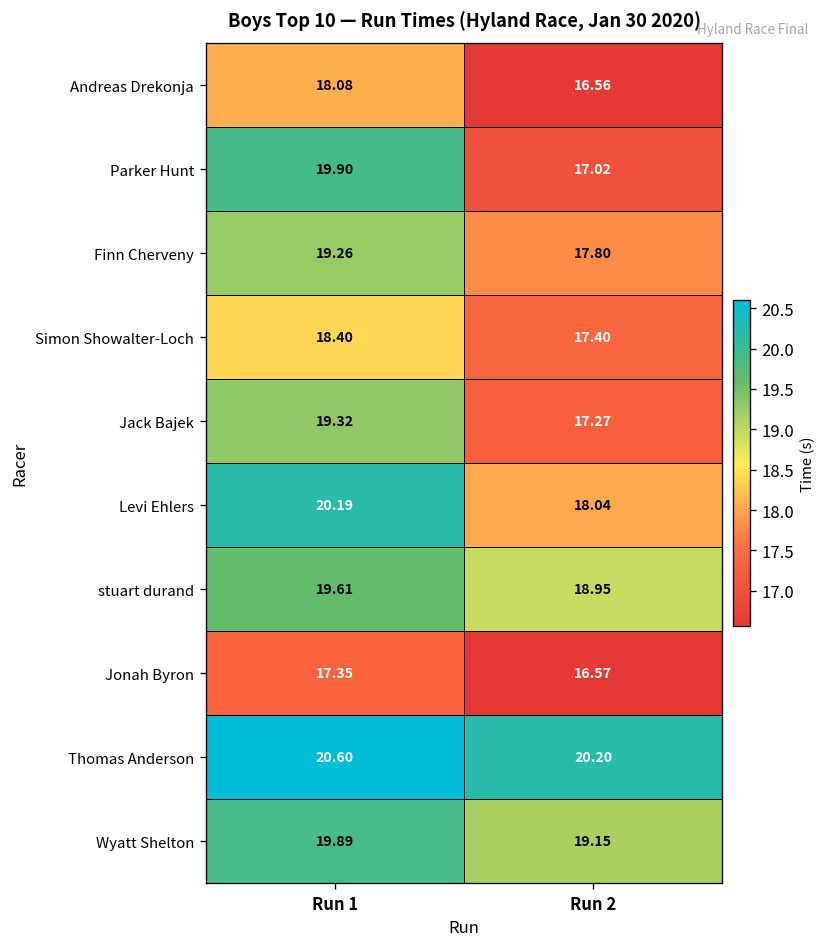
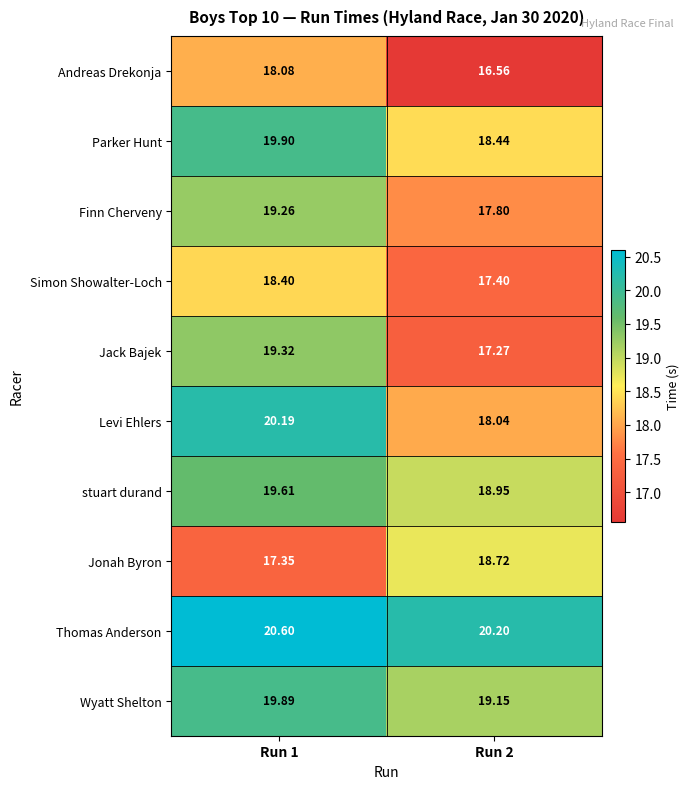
Parker Hunt, Run 2: 17.02 -> 18.44
Jonah Byron, Run 2: 16.57 -> 18.72
